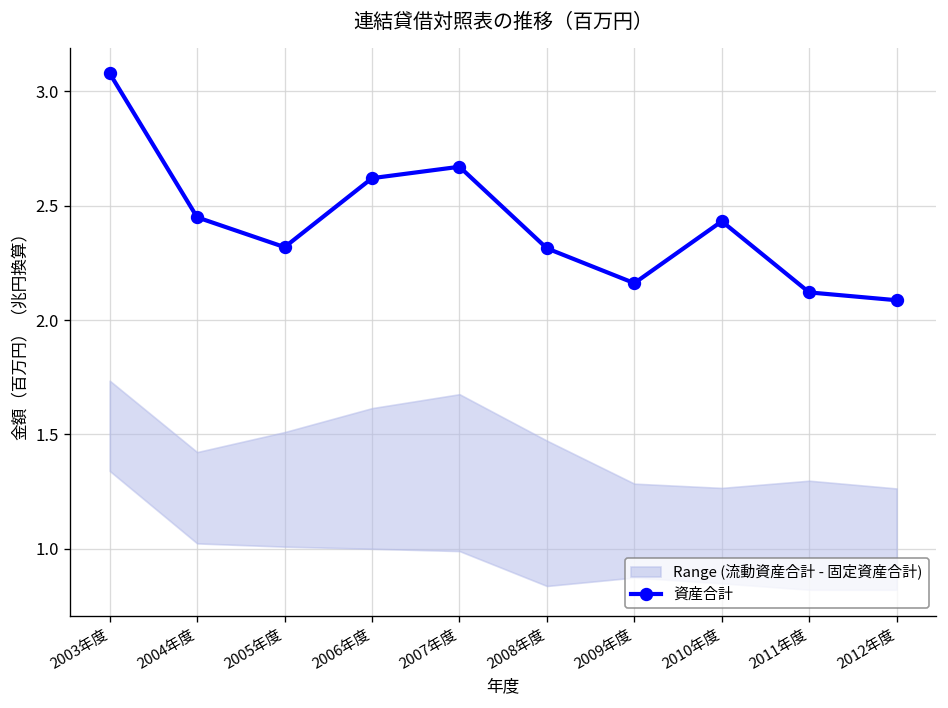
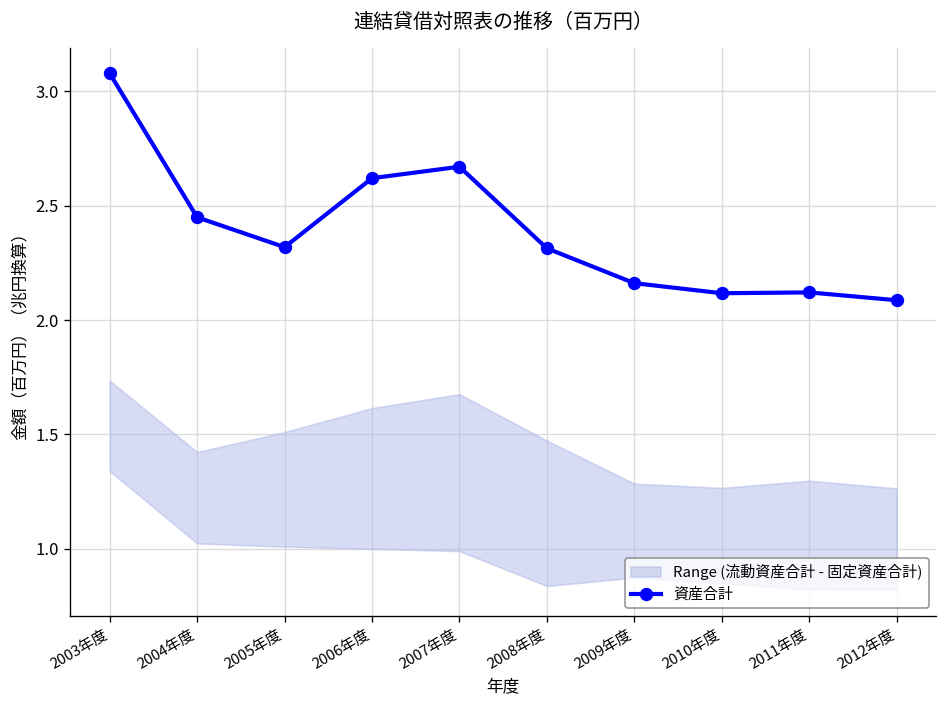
資産合計, 2010年度: 2.43 -> 2.12
